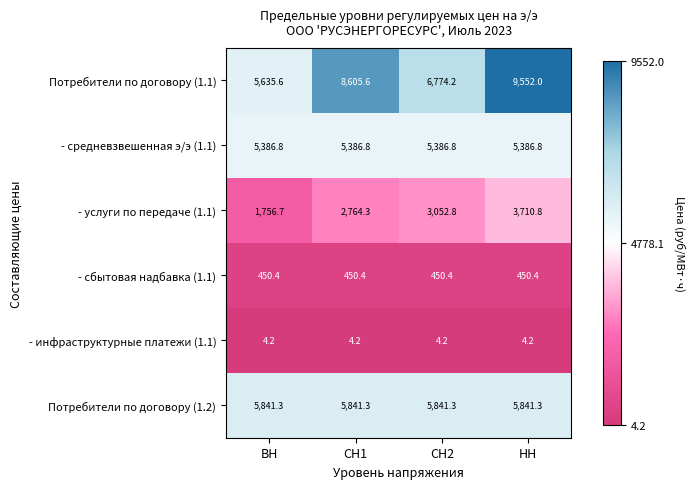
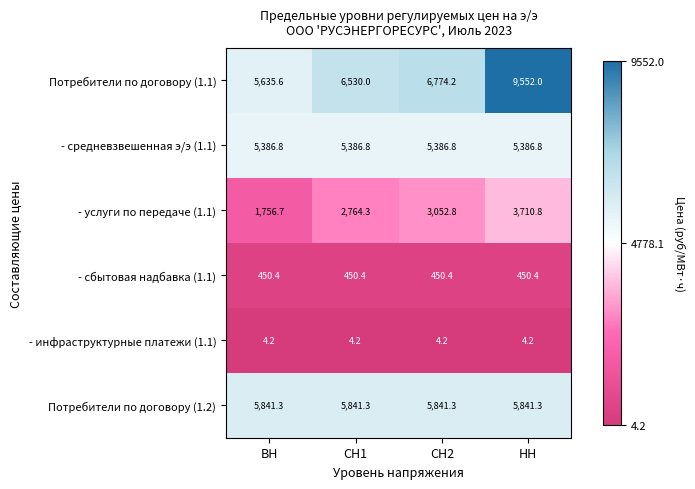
Потребители по договору (1.1), СН1: 8,605.6 -> 6,530.0
